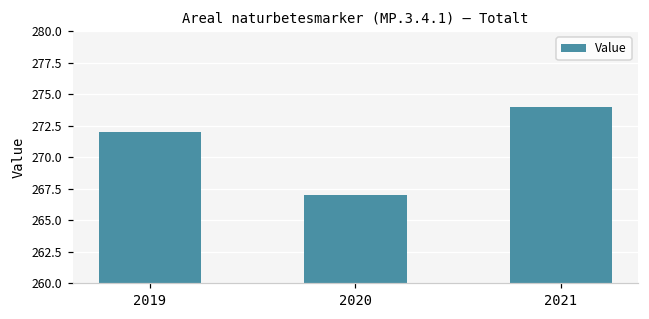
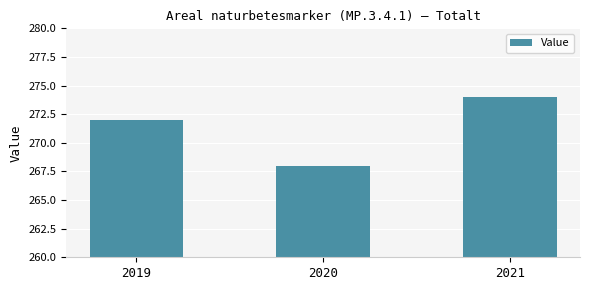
2020: 267 -> 268
